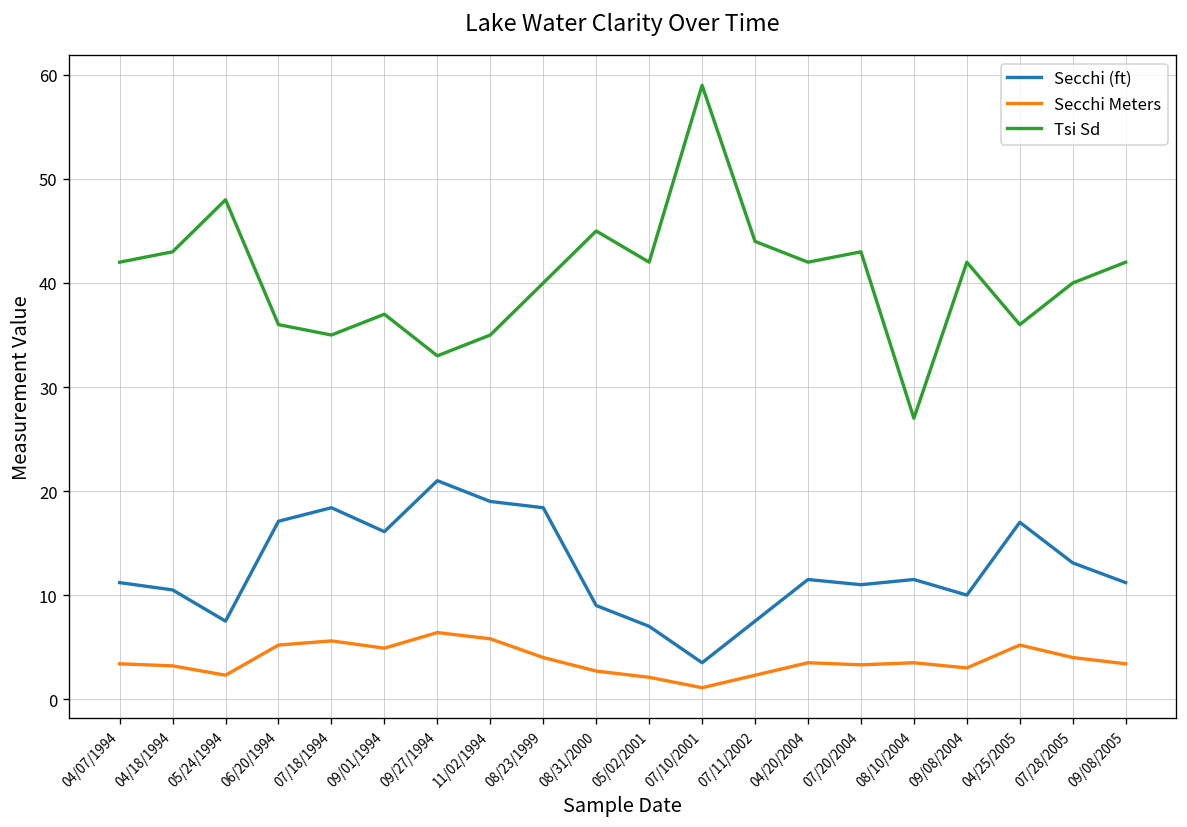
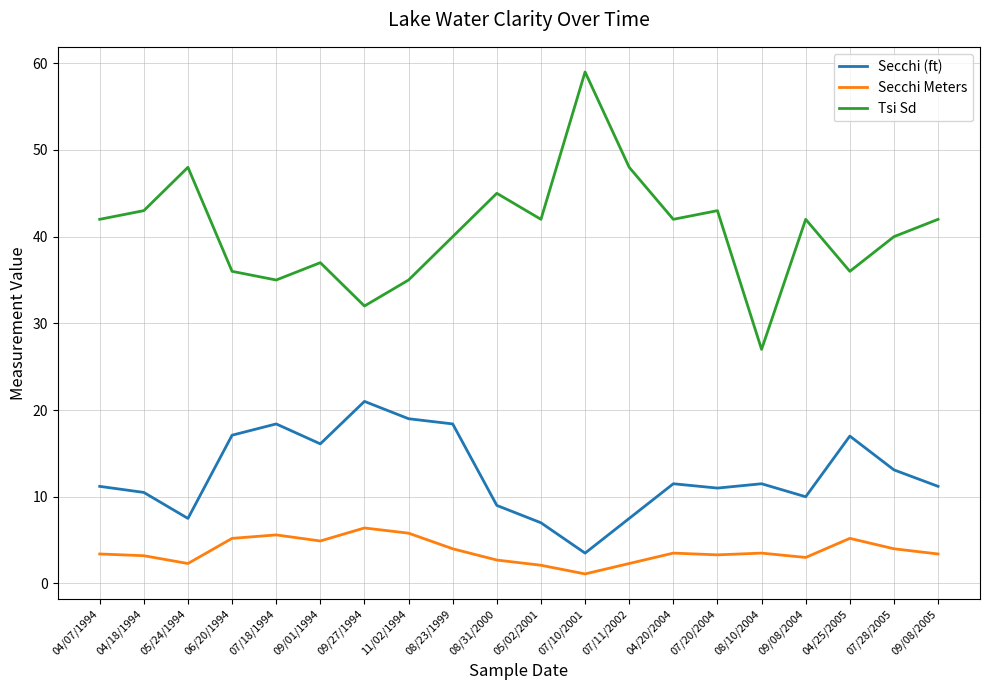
Tsi Sd, 09/27/1994: 33 -> 32
Tsi Sd, 07/11/2002: 44 -> 48
